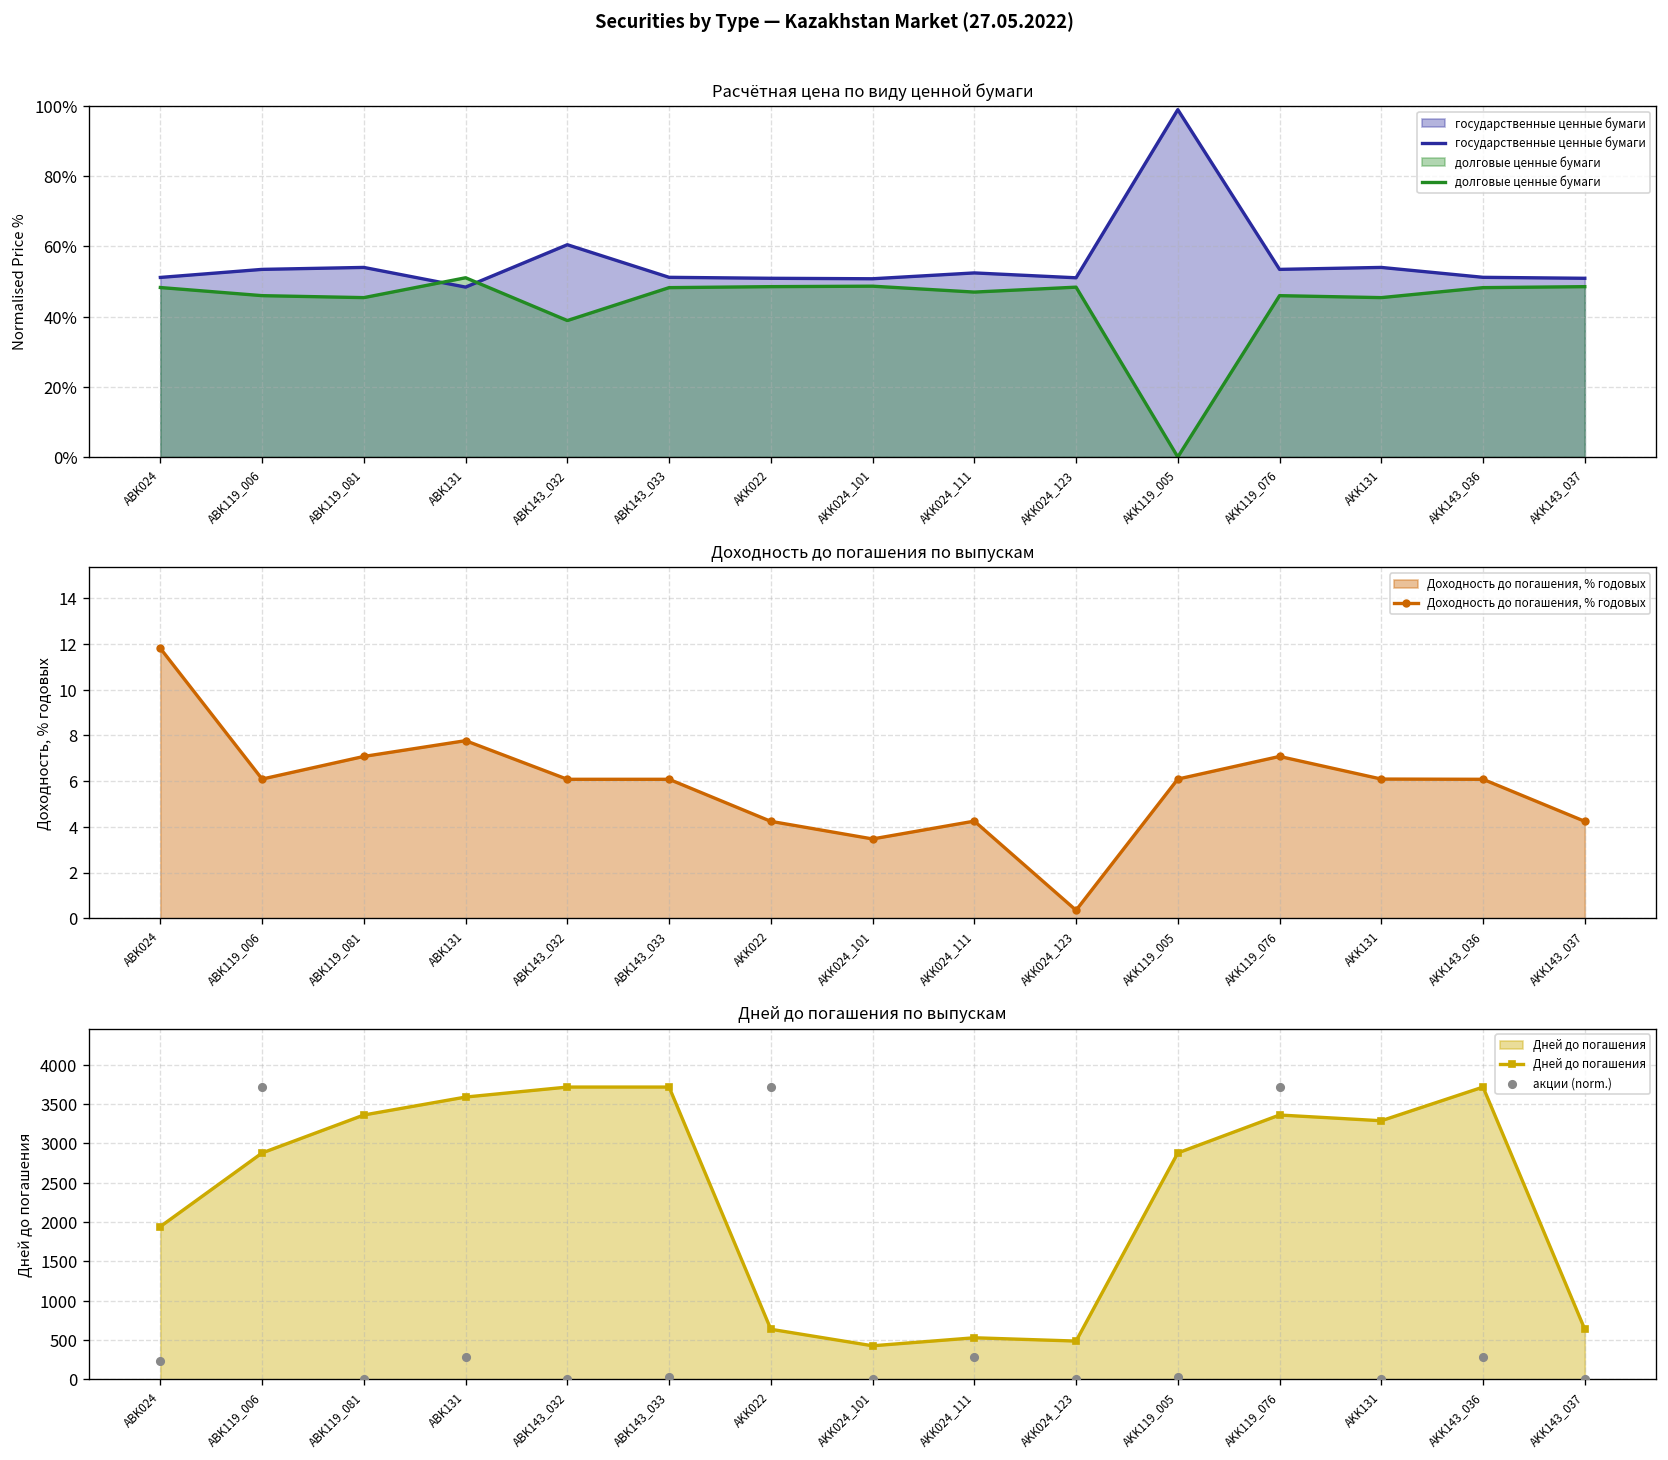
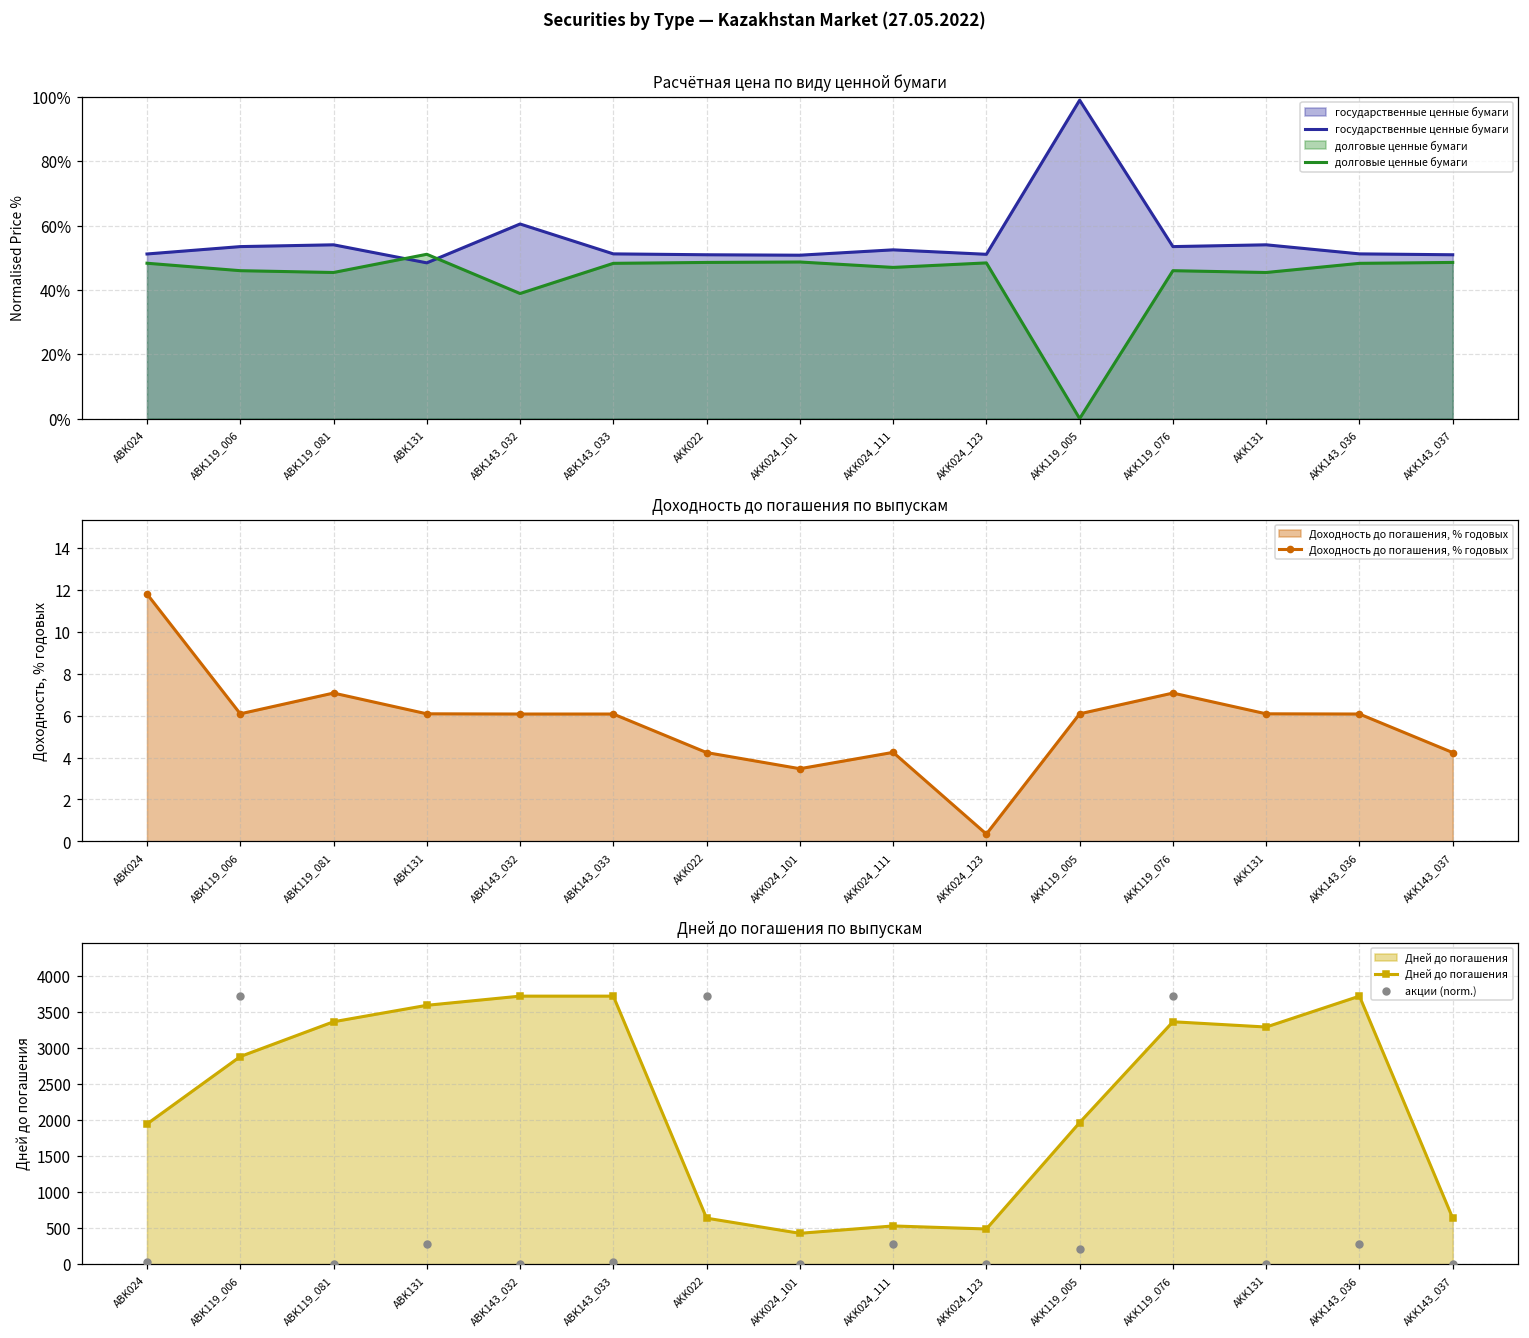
Доходность до погашения по выпускам, ABK131: 7.8 -> 6.1
Дней до погашения по выпускам, акции (norm.), ABK024: 200 -> 0
Дней до погашения по выпускам, Дней до погашения, AKK119_005: 2900 -> 2000
Дней до погашения по выпускам, акции (norm.), AKK119_005: 0 -> 200
